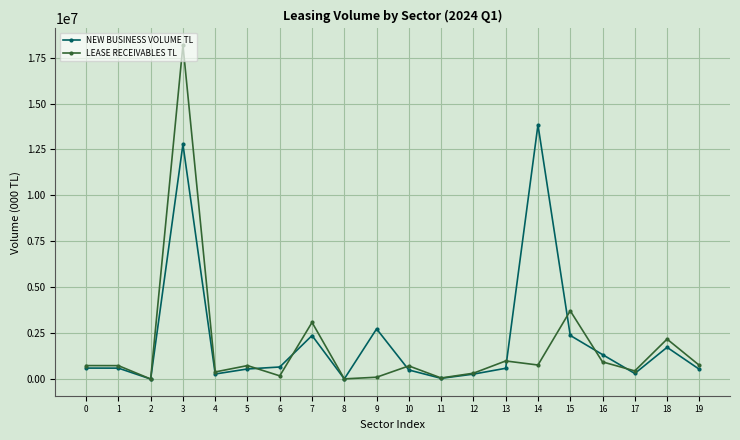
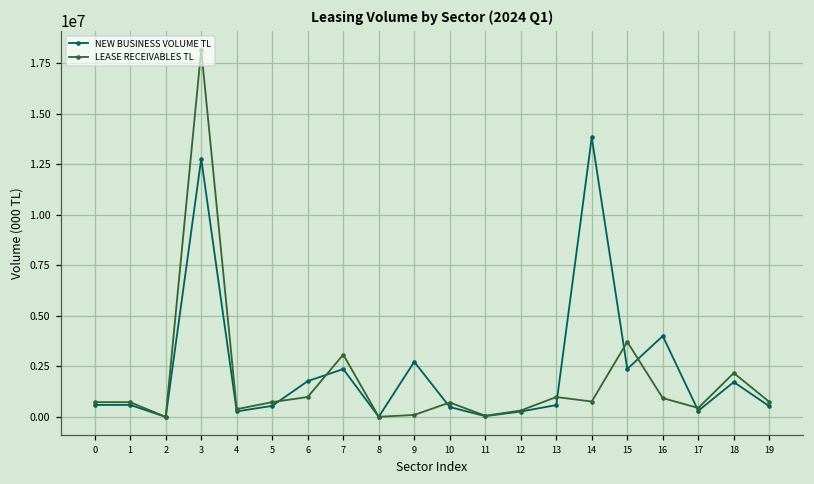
NEW BUSINESS VOLUME TL, 6: 700000 -> 1800000
LEASE RECEIVABLES TL, 6: 200000 -> 1000000
NEW BUSINESS VOLUME TL, 16: 1300000 -> 4000000
